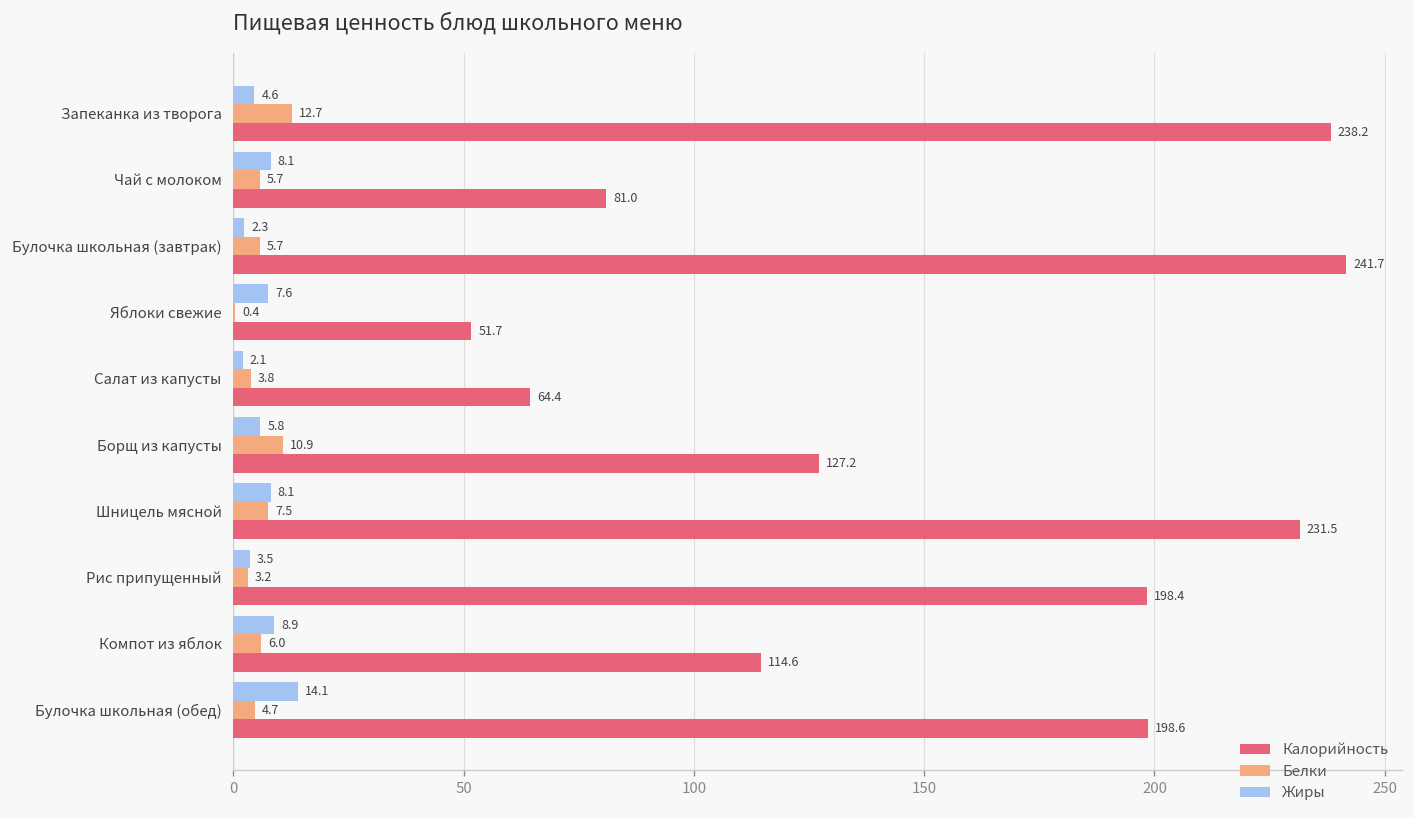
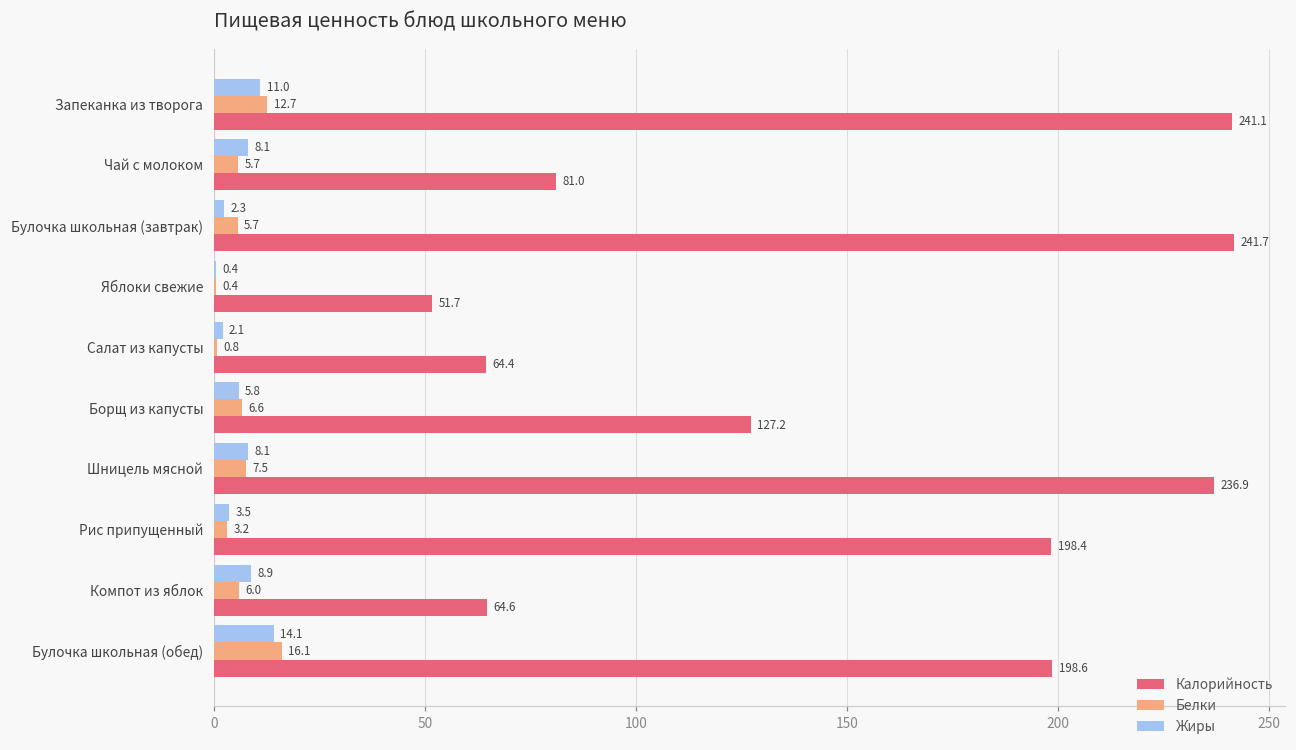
Жиры, Запеканка из творога: 4.6 -> 11.0
Калорийность, Запеканка из творога: 238.2 -> 241.1
Жиры, Яблоки свежие: 7.6 -> 0.4
Белки, Салат из капусты: 3.8 -> 0.8
Белки, Борщ из капусты: 10.9 -> 6.6
Калорийность, Шницель мясной: 231.5 -> 236.9
Калорийность, Компот из яблок: 114.6 -> 64.6
Белки, Булочка школьная (обед): 4.7 -> 16.1
